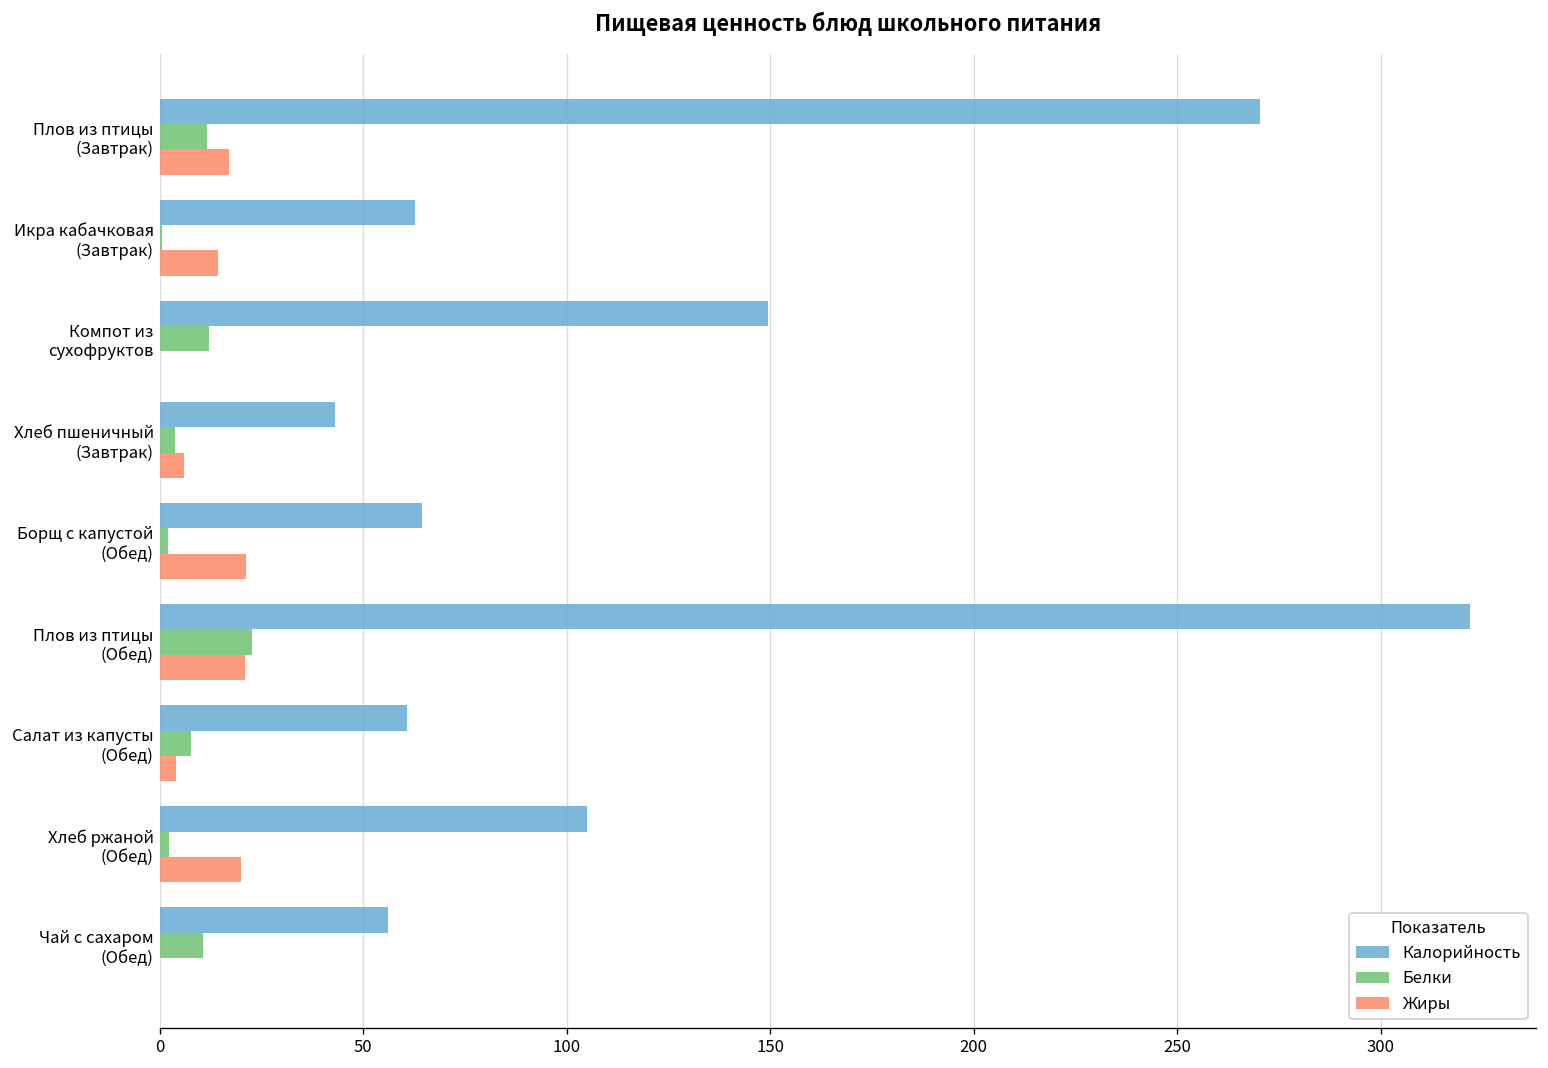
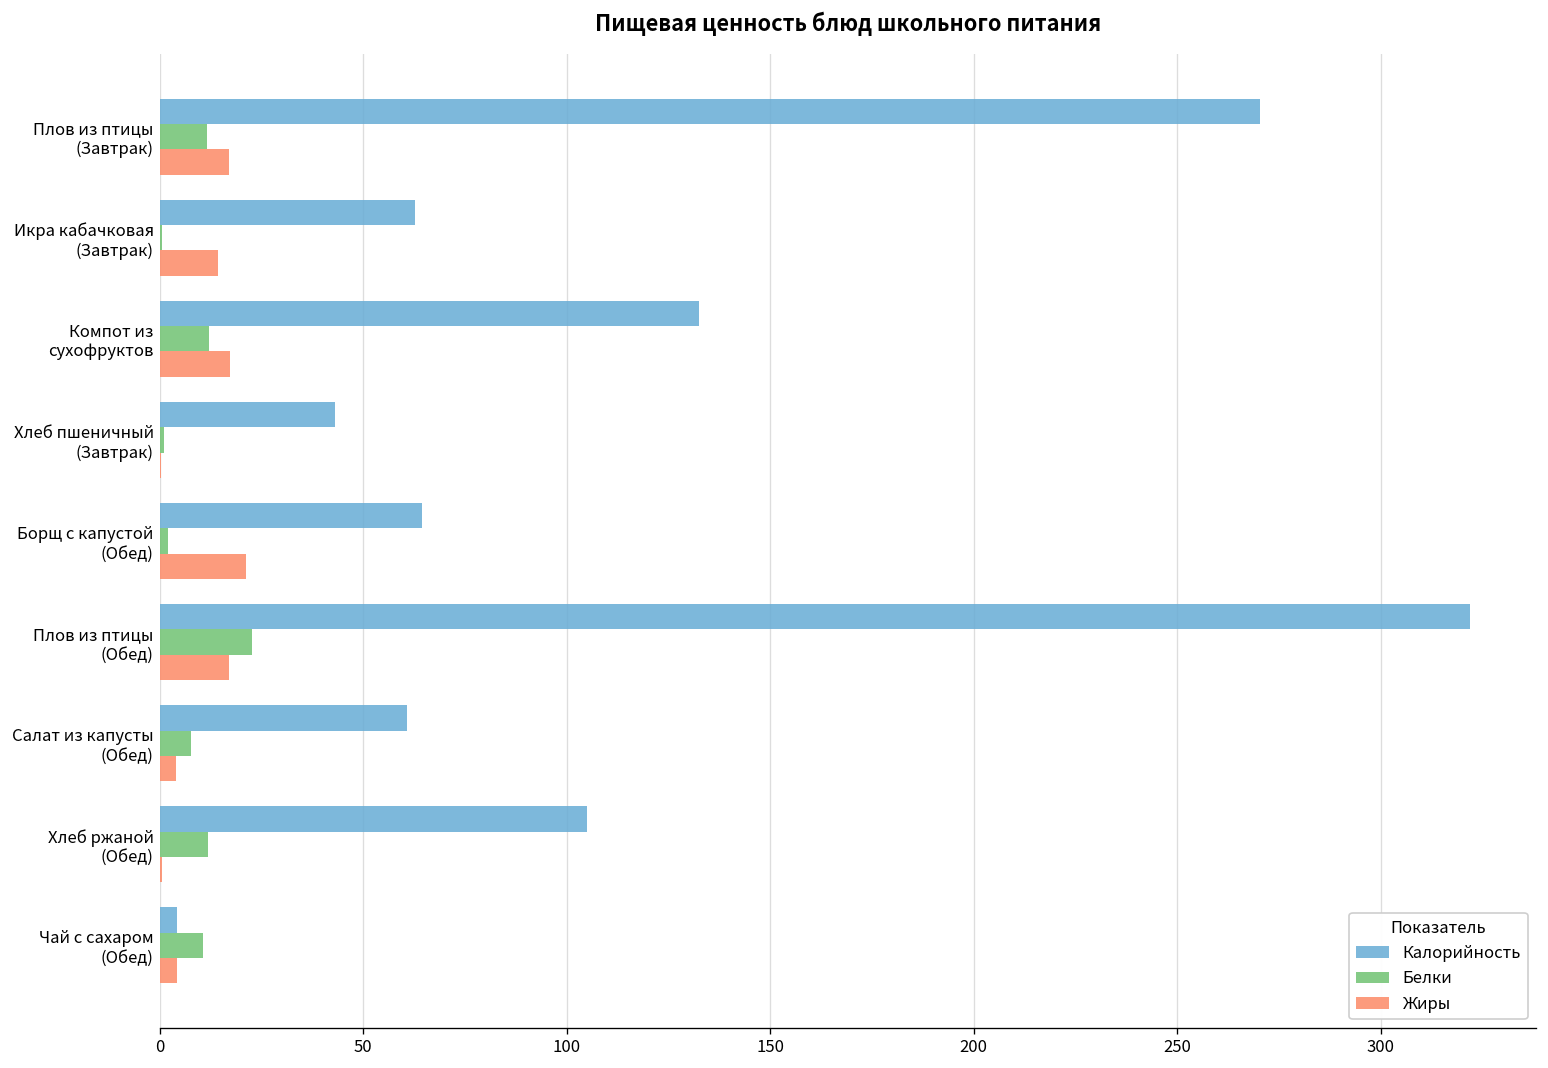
Калорийность, Компот из сухофруктов: 149 -> 133
Жиры, Компот из сухофруктов: 0 -> 17
Белки, Хлеб пшеничный (Завтрак): 4 -> 1
Жиры, Хлеб пшеничный (Завтрак): 6 -> 0
Жиры, Плов из птицы (Обед): 21 -> 17
Белки, Хлеб ржаной (Обед): 2 -> 12
Жиры, Хлеб ржаной (Обед): 20 -> 1
Калорийность, Чай с сахаром (Обед): 56 -> 4
Жиры, Чай с сахаром (Обед): 0 -> 4
